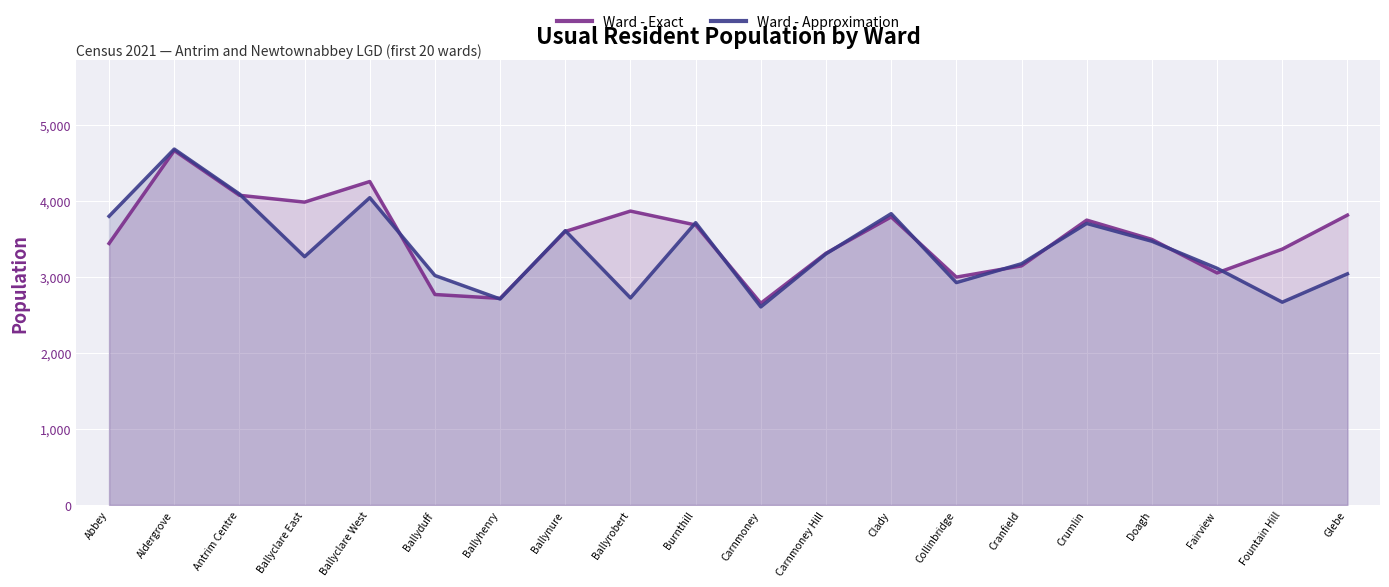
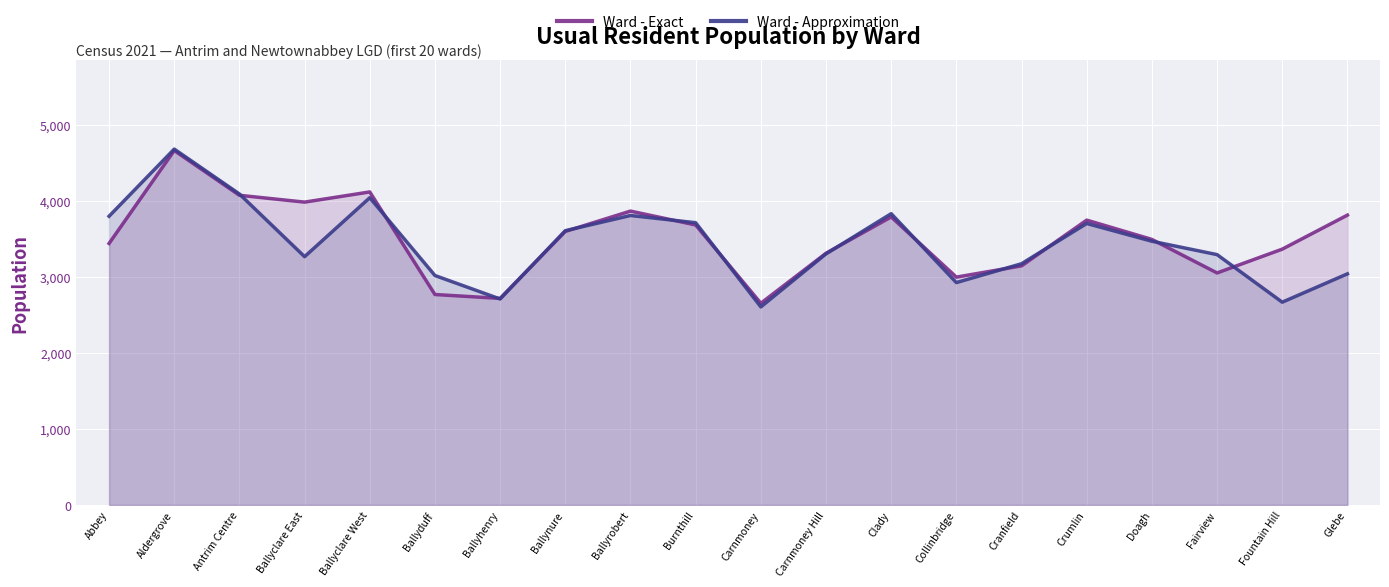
Ward - Exact, Ballyclare West: 4,300 -> 4,100
Ward - Approximation, Ballyrobert: 2,700 -> 3,800
Ward - Approximation, Fairview: 3,100 -> 3,300
